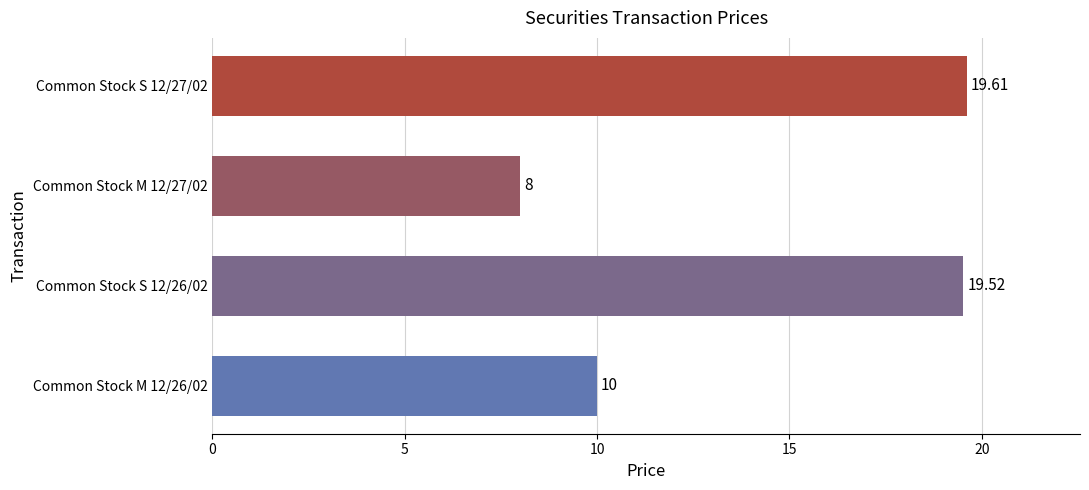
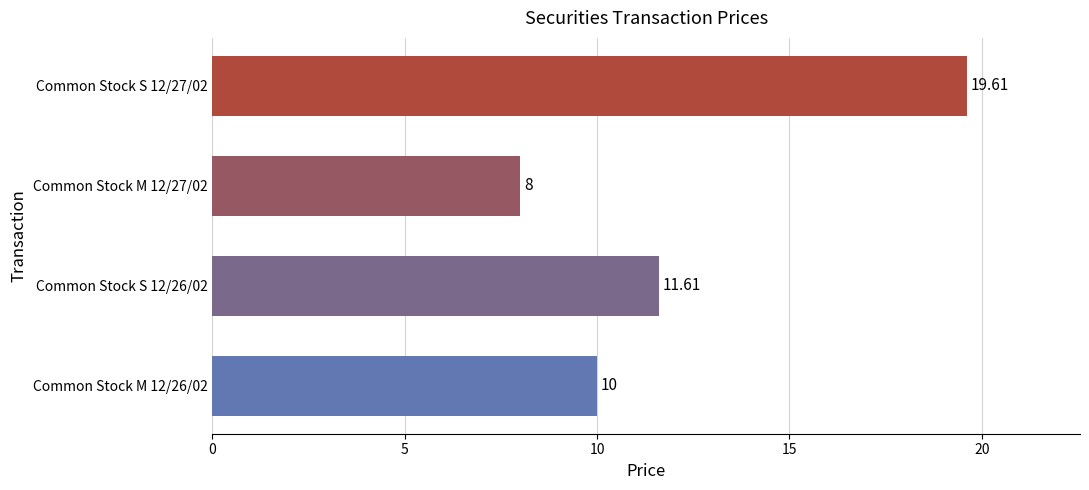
Common Stock S 12/26/02: 19.52 -> 11.61
